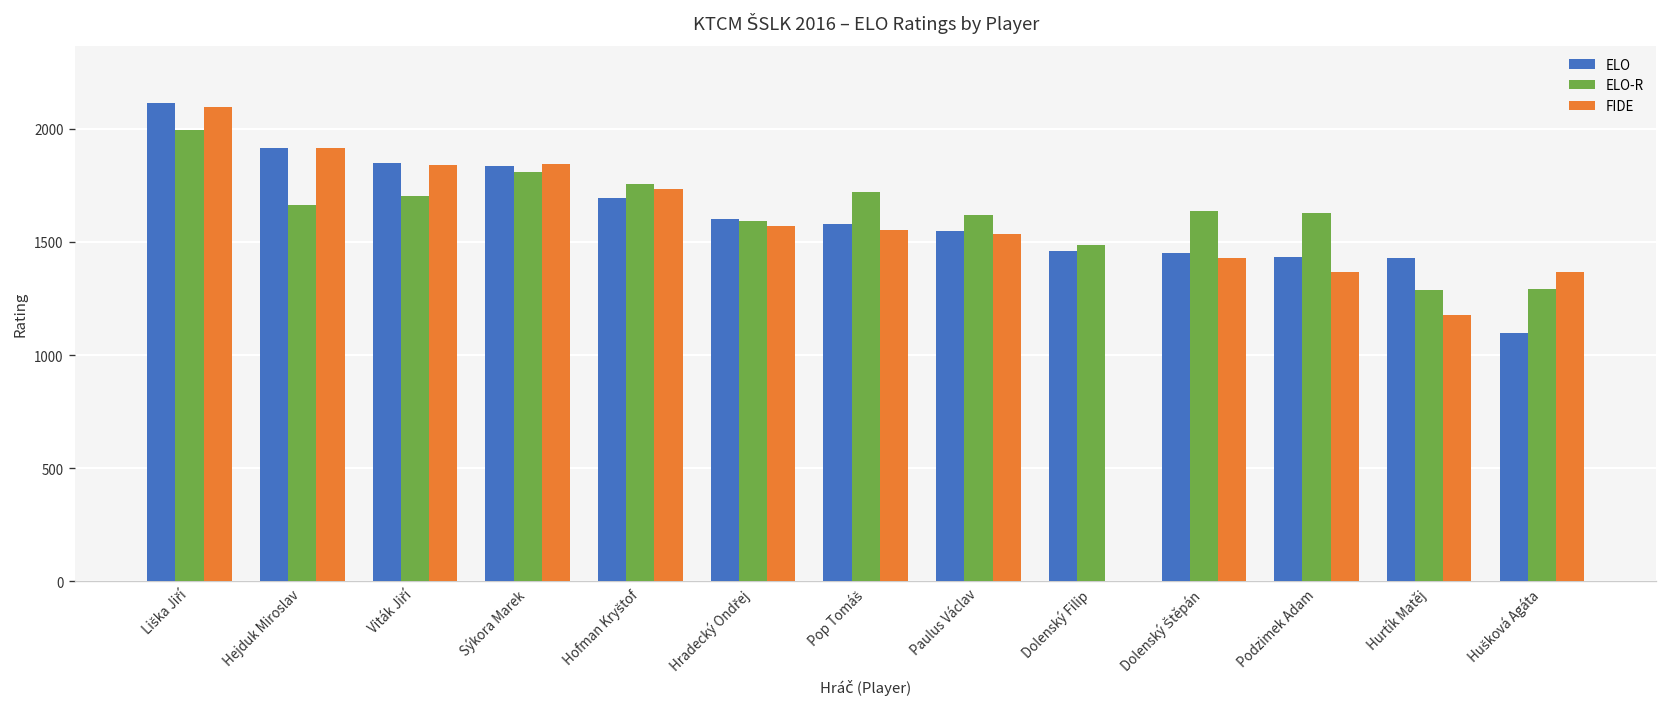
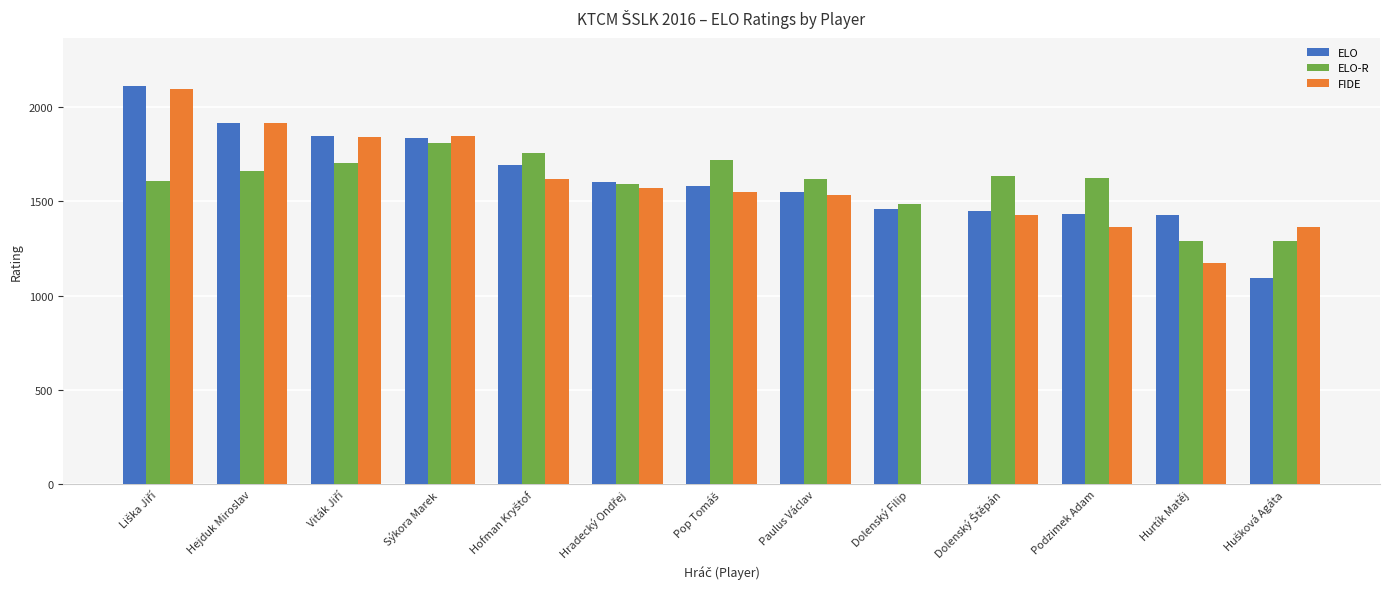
ELO-R, Liška Jiří: 2000 -> 1610
FIDE, Hofman Kryštof: 1740 -> 1620
